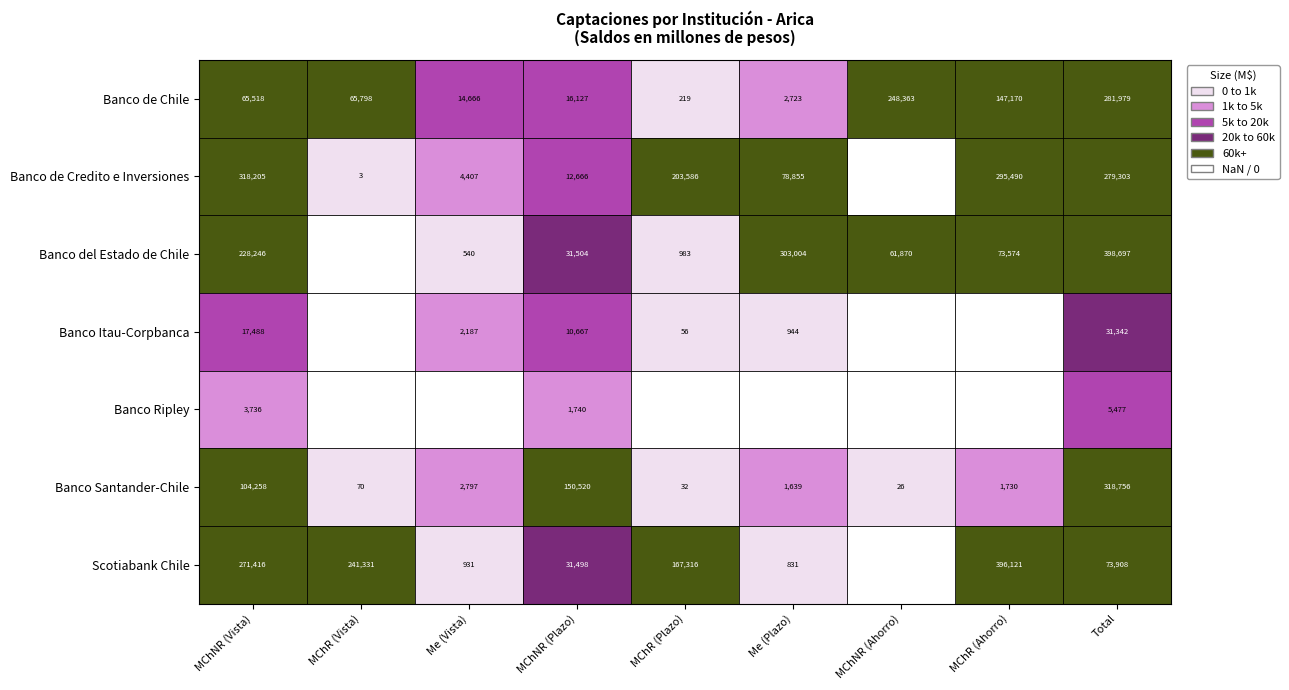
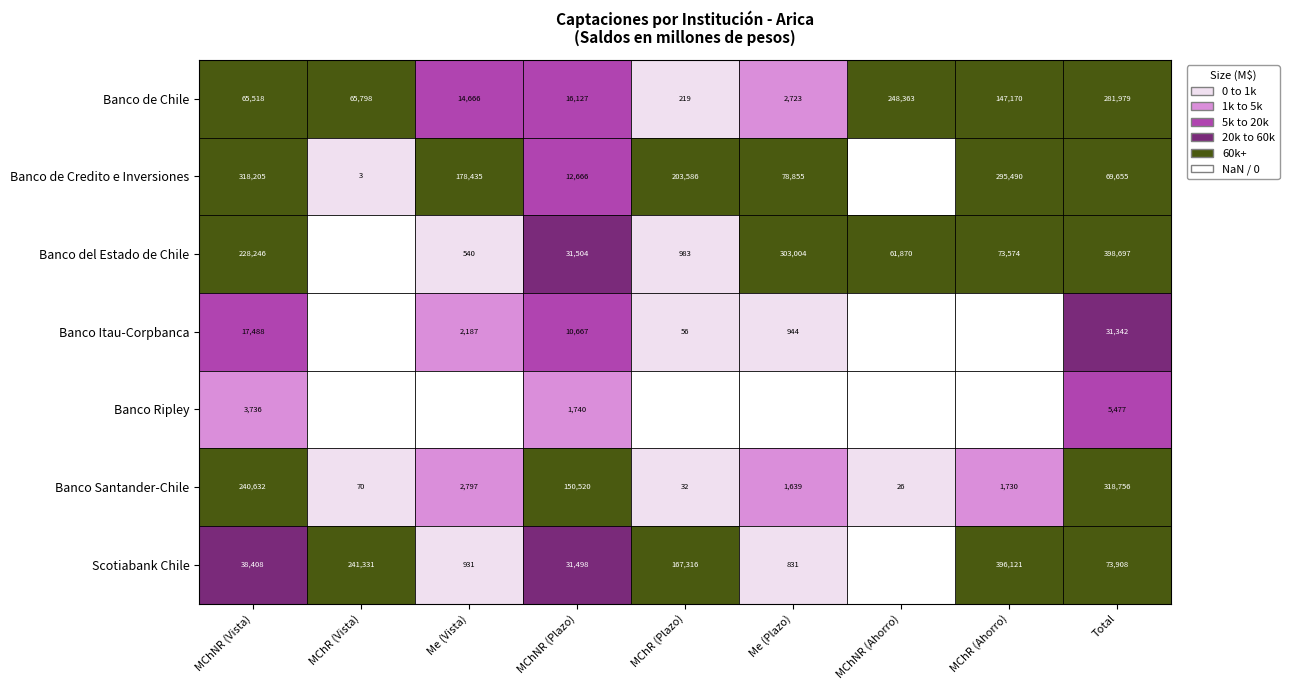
Banco de Credito e Inversiones, Me (Vista): 4,407 -> 178,435
Banco de Credito e Inversiones, Total: 279,303 -> 69,655
Banco Santander-Chile, MChNR (Vista): 104,258 -> 240,632
Scotiabank Chile, MChNR (Vista): 271,416 -> 38,408
